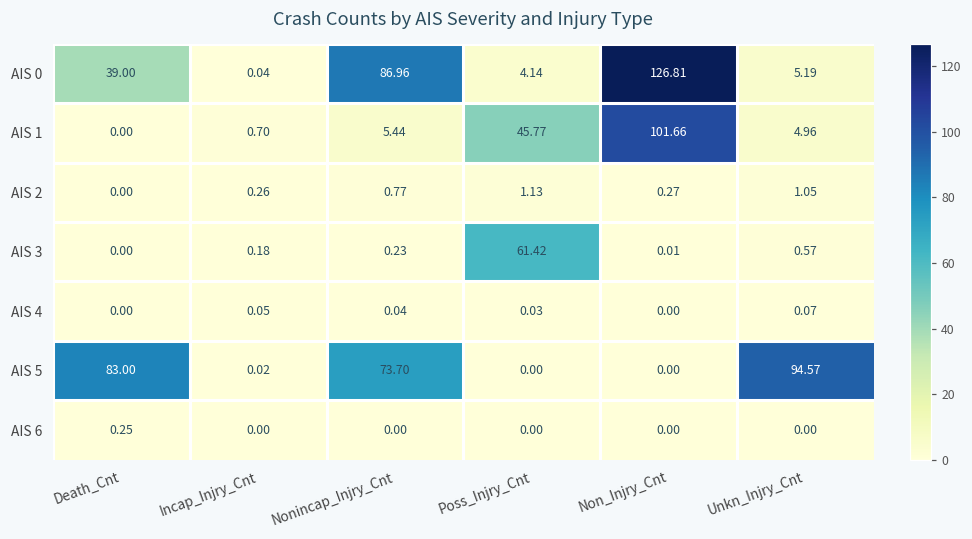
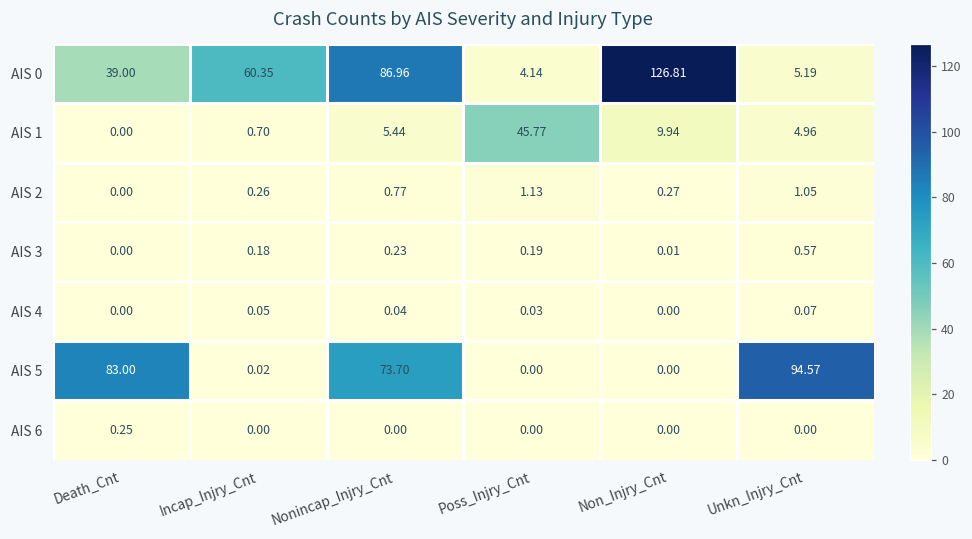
AIS 0, Incap_Injry_Cnt: 0.04 -> 60.35
AIS 1, Non_Injry_Cnt: 101.66 -> 9.94
AIS 3, Poss_Injry_Cnt: 61.42 -> 0.19
